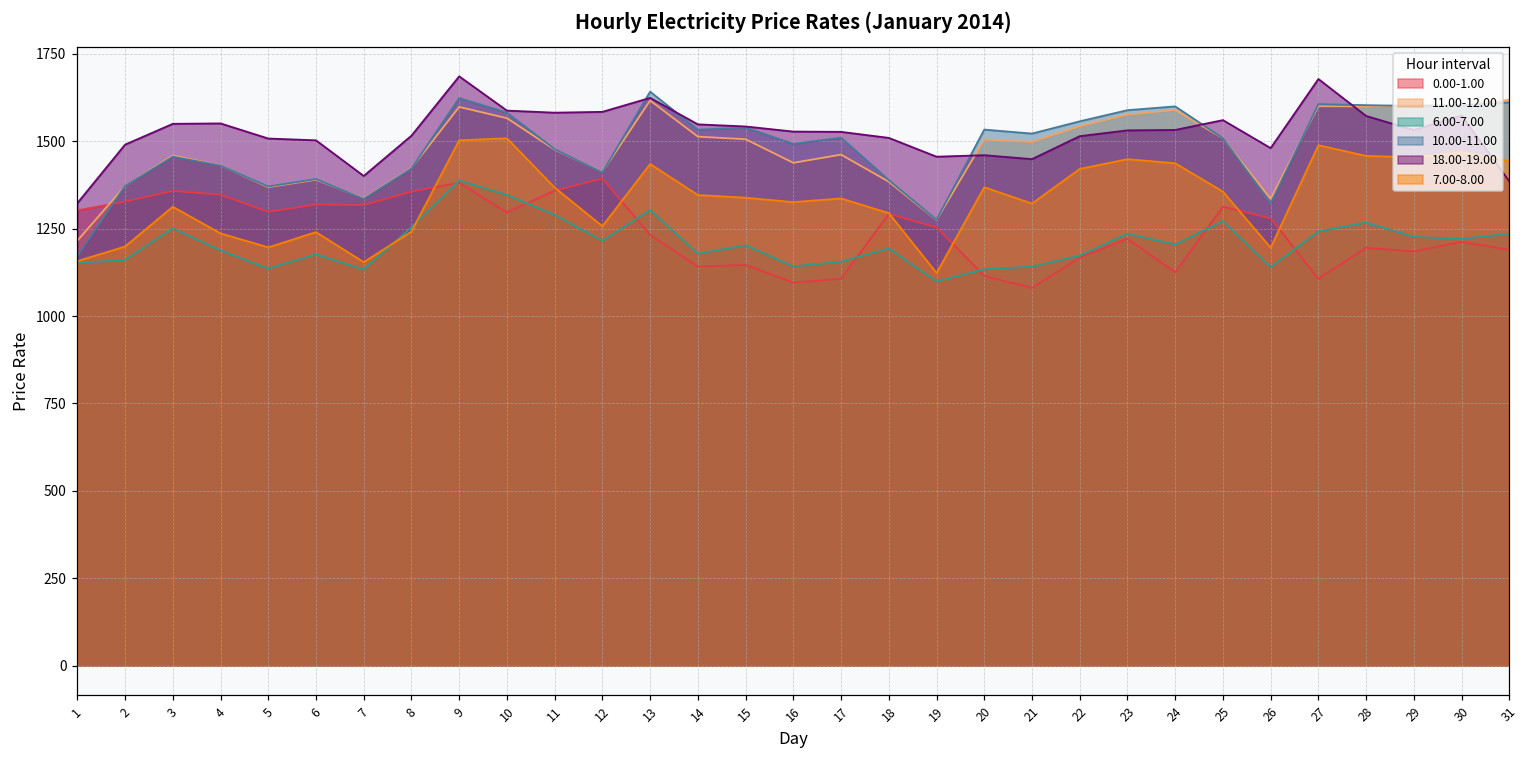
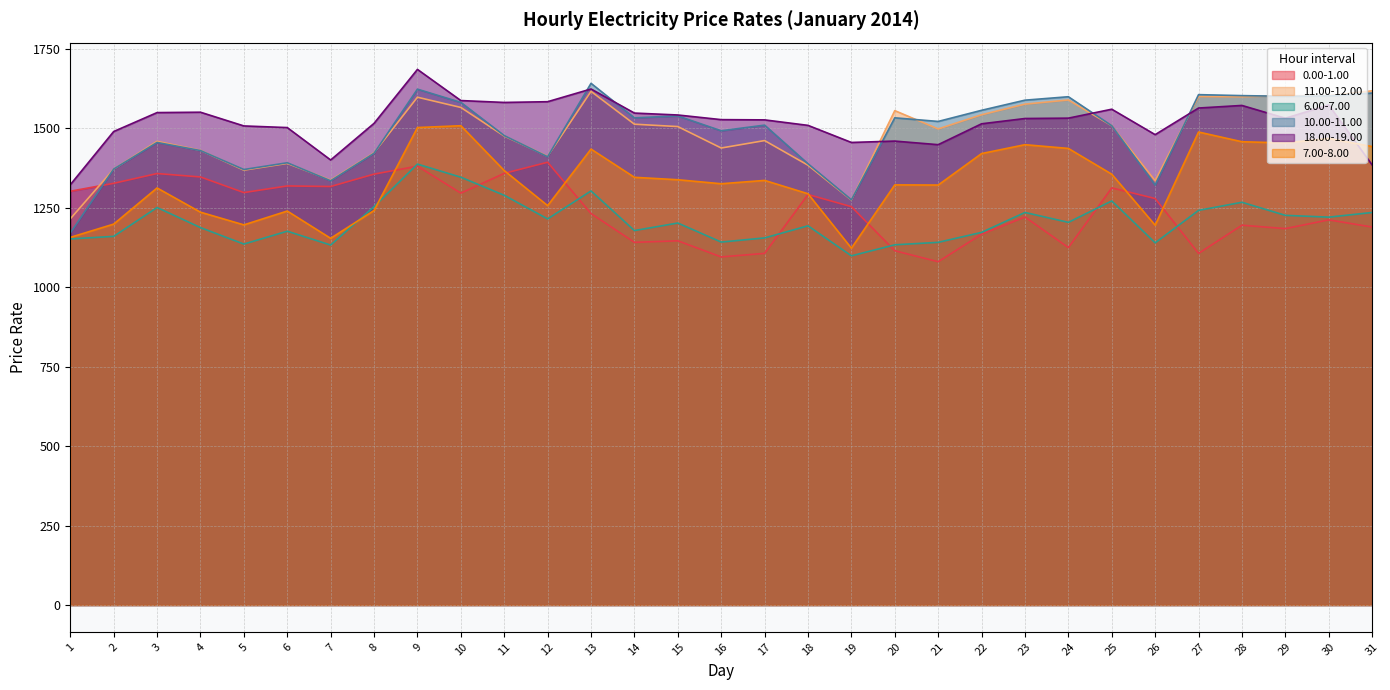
11.00-12.00, 20: 1510 -> 1560
7.00-8.00, 20: 1370 -> 1320
18.00-19.00, 27: 1680 -> 1560
